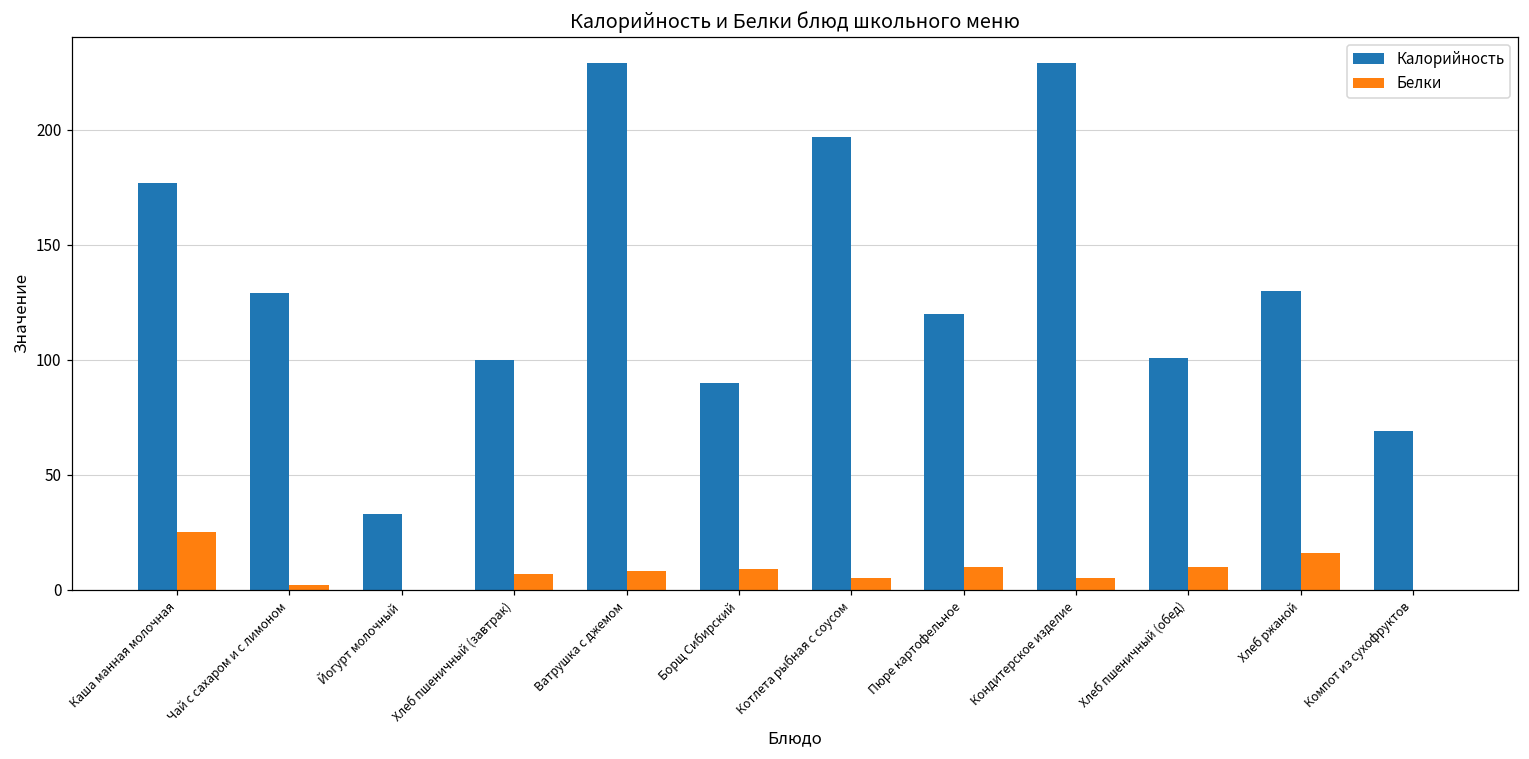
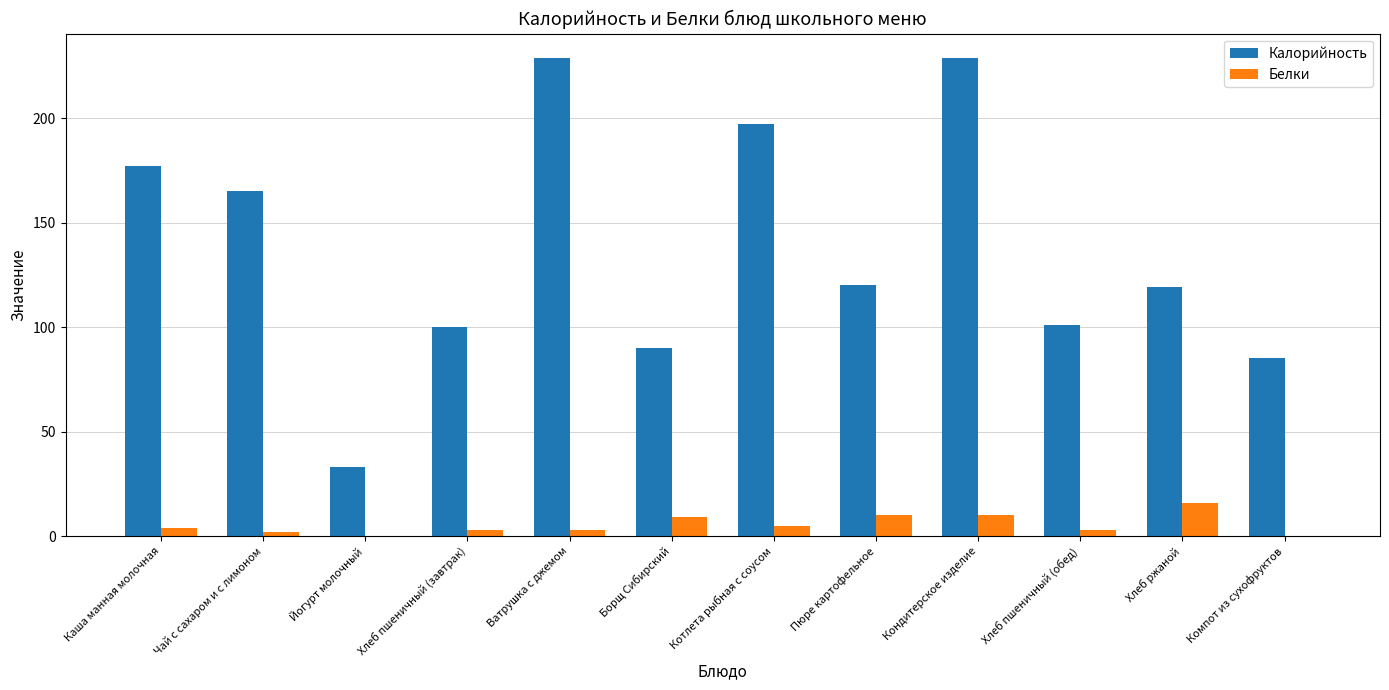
Белки, Каша манная молочная: 25 -> 4
Калорийность, Чай с сахаром и с лимоном: 129 -> 165
Белки, Хлеб пшеничный (завтрак): 7 -> 3
Белки, Ватрушка с джемом: 8 -> 3
Белки, Кондитерское изделие: 5 -> 10
Белки, Хлеб пшеничный (обед): 10 -> 3
Калорийность, Хлеб ржаной: 130 -> 119
Калорийность, Компот из сухофруктов: 69 -> 85
